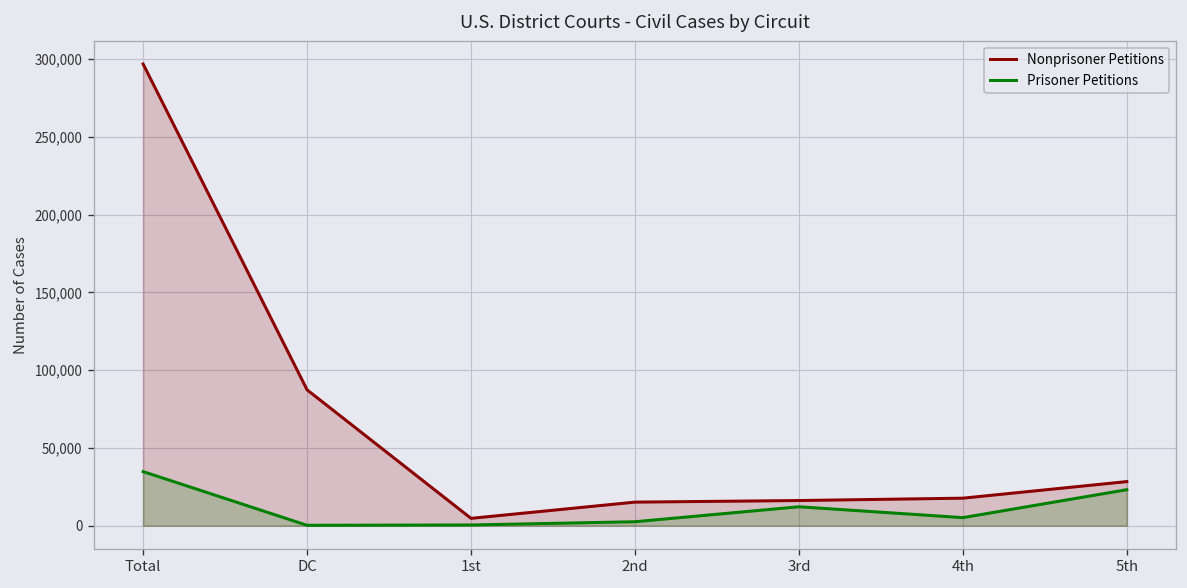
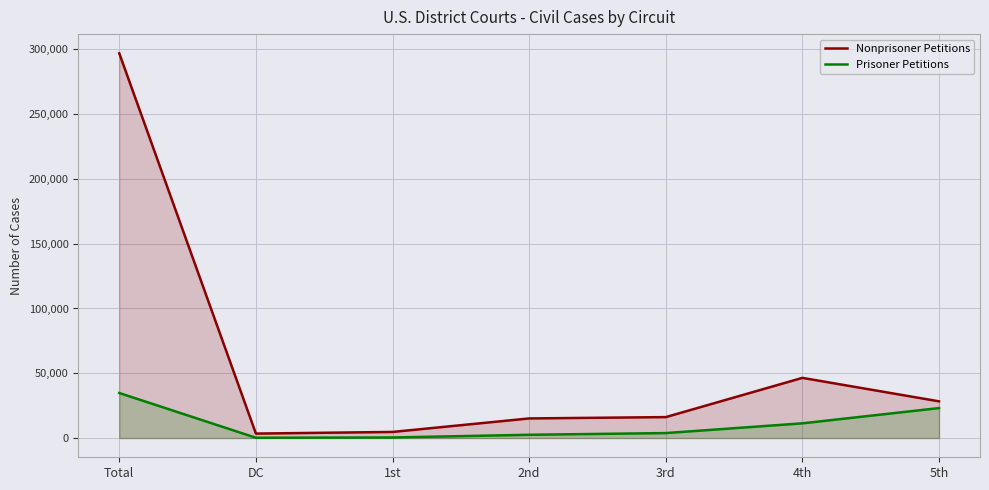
Nonprisoner Petitions, DC: 87,000 -> 3,000
Prisoner Petitions, 3rd: 12,000 -> 4,000
Nonprisoner Petitions, 4th: 18,000 -> 46,000
Prisoner Petitions, 4th: 5,000 -> 11,000
